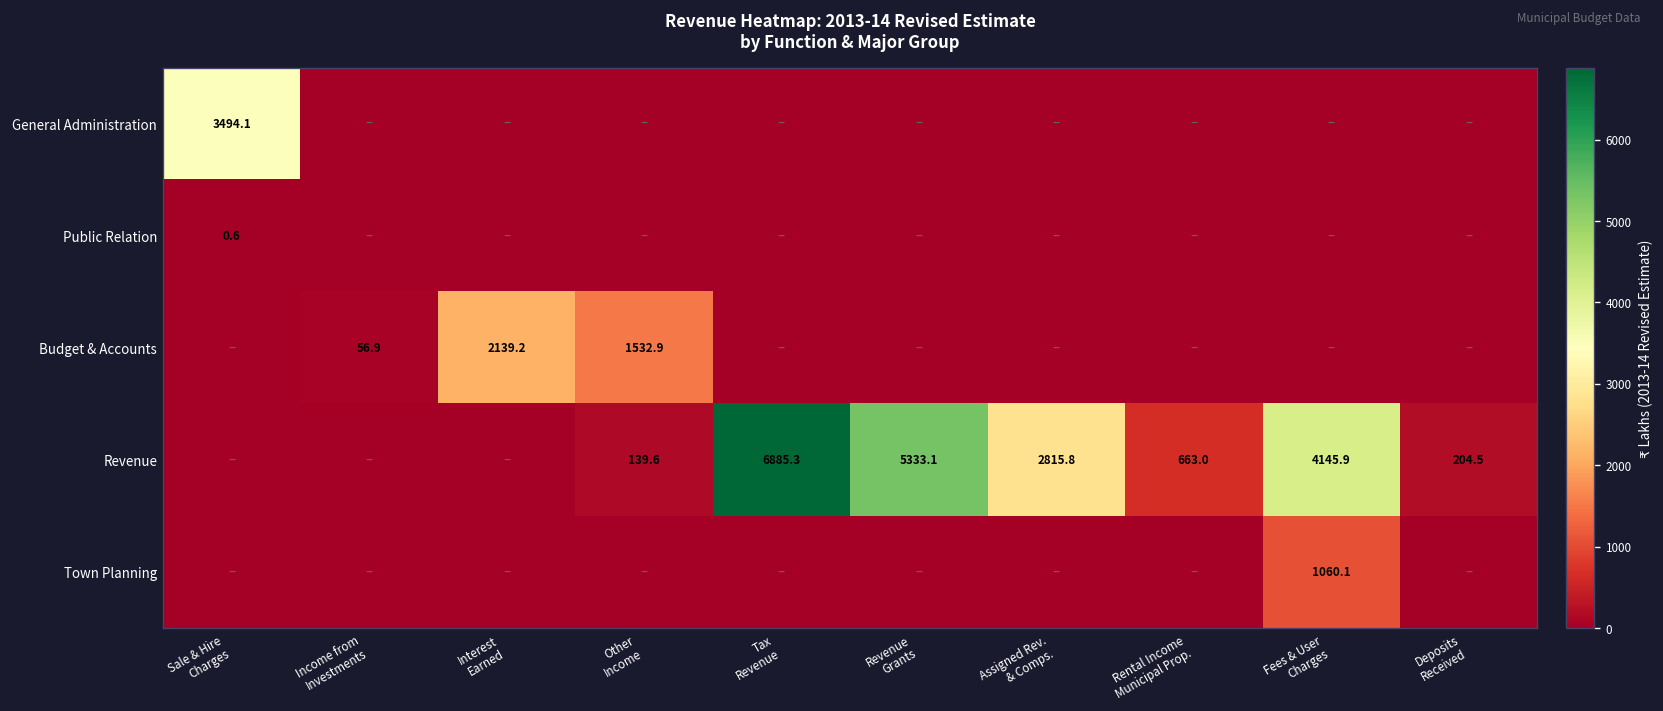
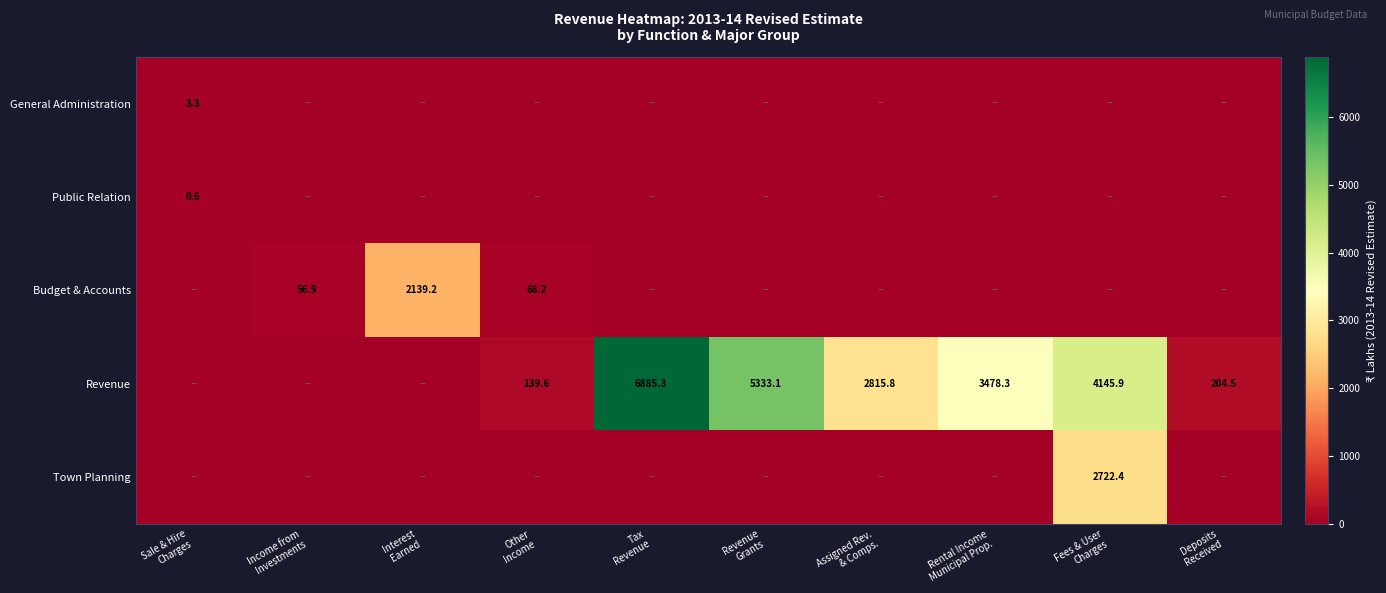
General Administration, Sale & Hire Charges: 3494.1 -> 3.3
Budget & Accounts, Other Income: 1532.9 -> 68.2
Revenue, Rental Income Municipal Prop.: 663.0 -> 3478.3
Town Planning, Fees & User Charges: 1060.1 -> 2722.4
